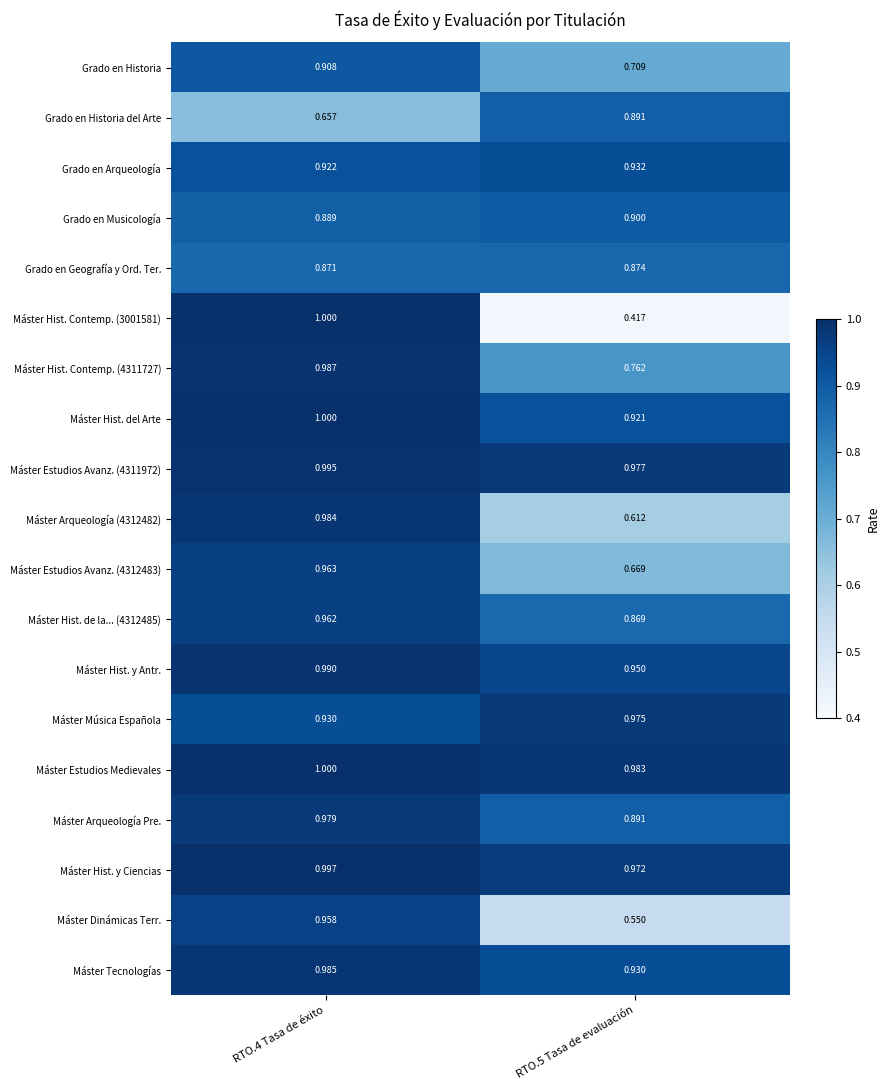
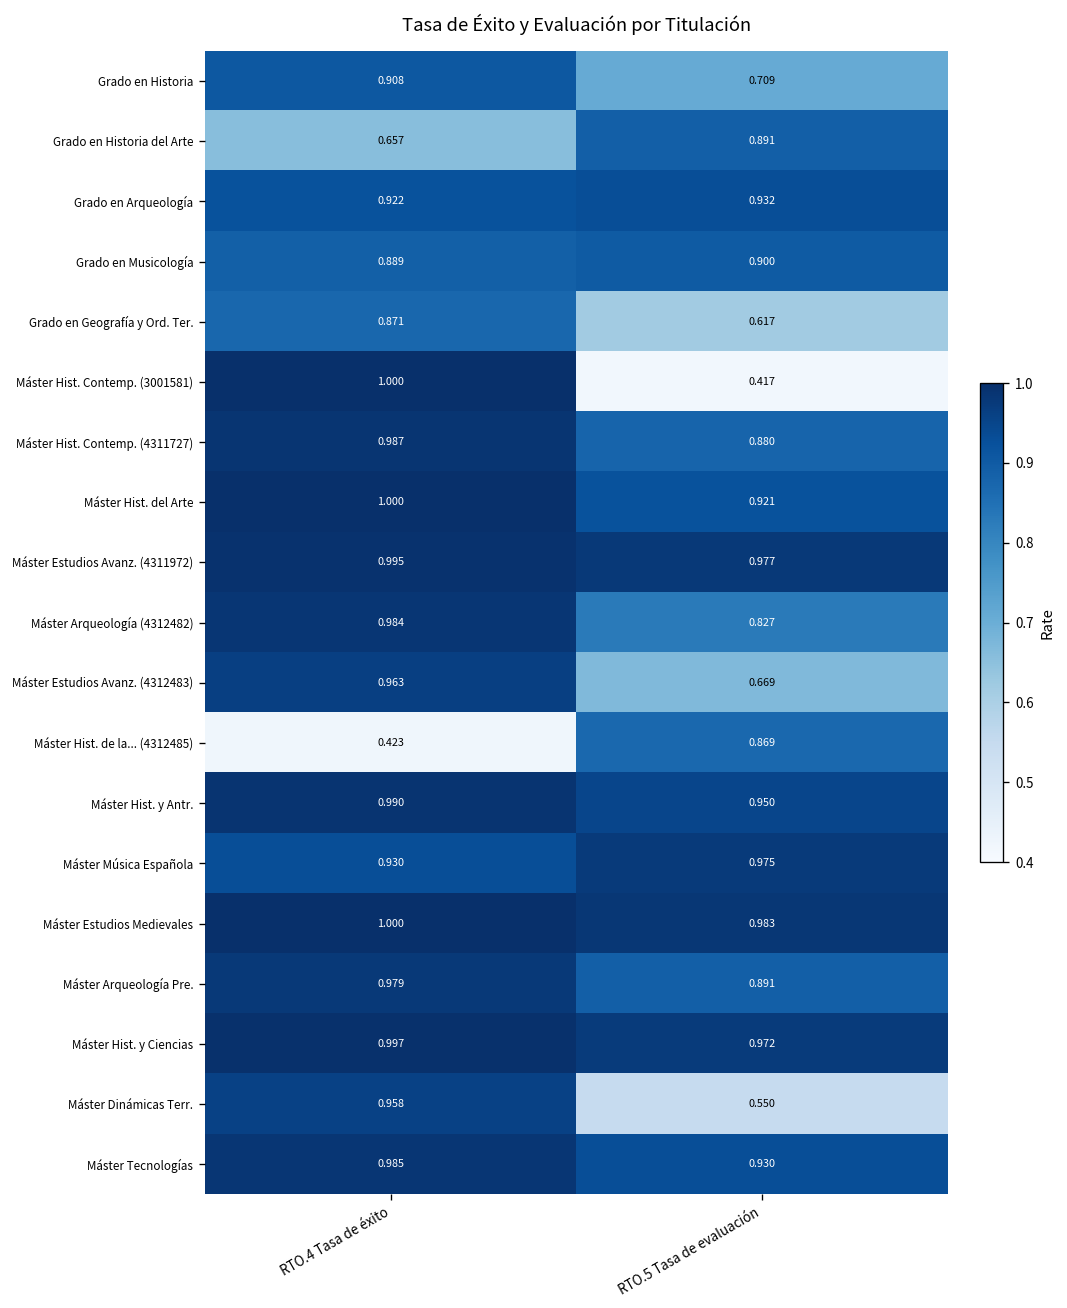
Grado en Geografía y Ord. Ter., RTO.5 Tasa de evaluación: 0.874 -> 0.617
Máster Hist. Contemp. (4311727), RTO.5 Tasa de evaluación: 0.762 -> 0.880
Máster Arqueología (4312482), RTO.5 Tasa de evaluación: 0.612 -> 0.827
Máster Hist. de la... (4312485), RTO.4 Tasa de éxito: 0.962 -> 0.423
